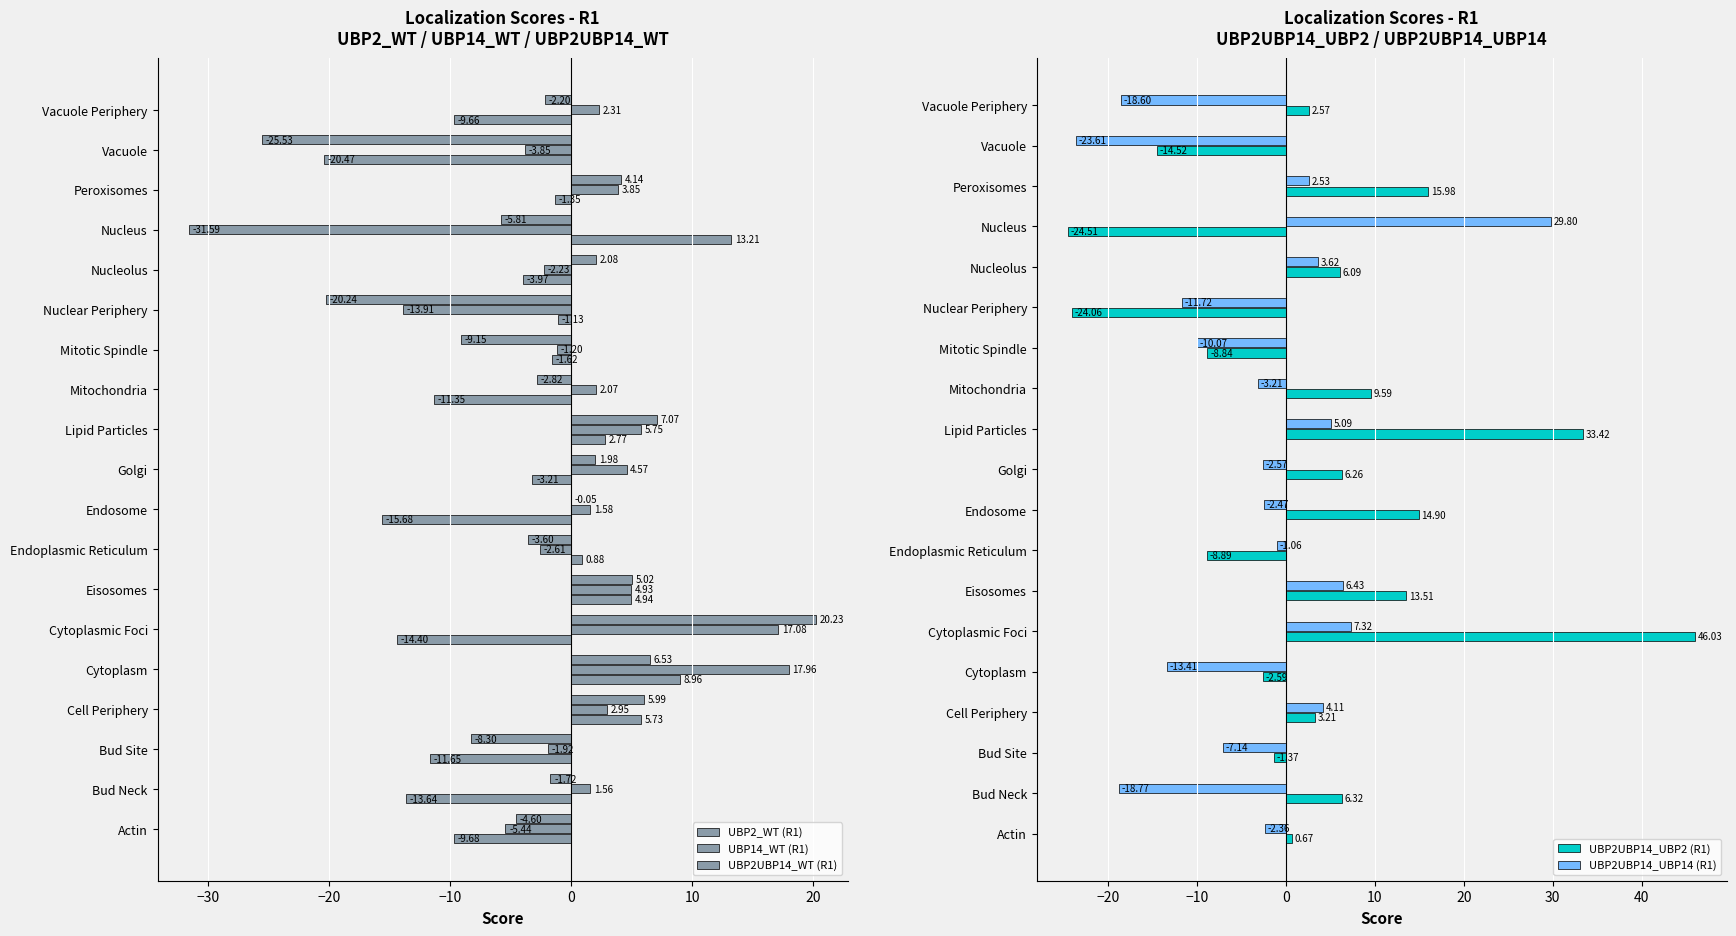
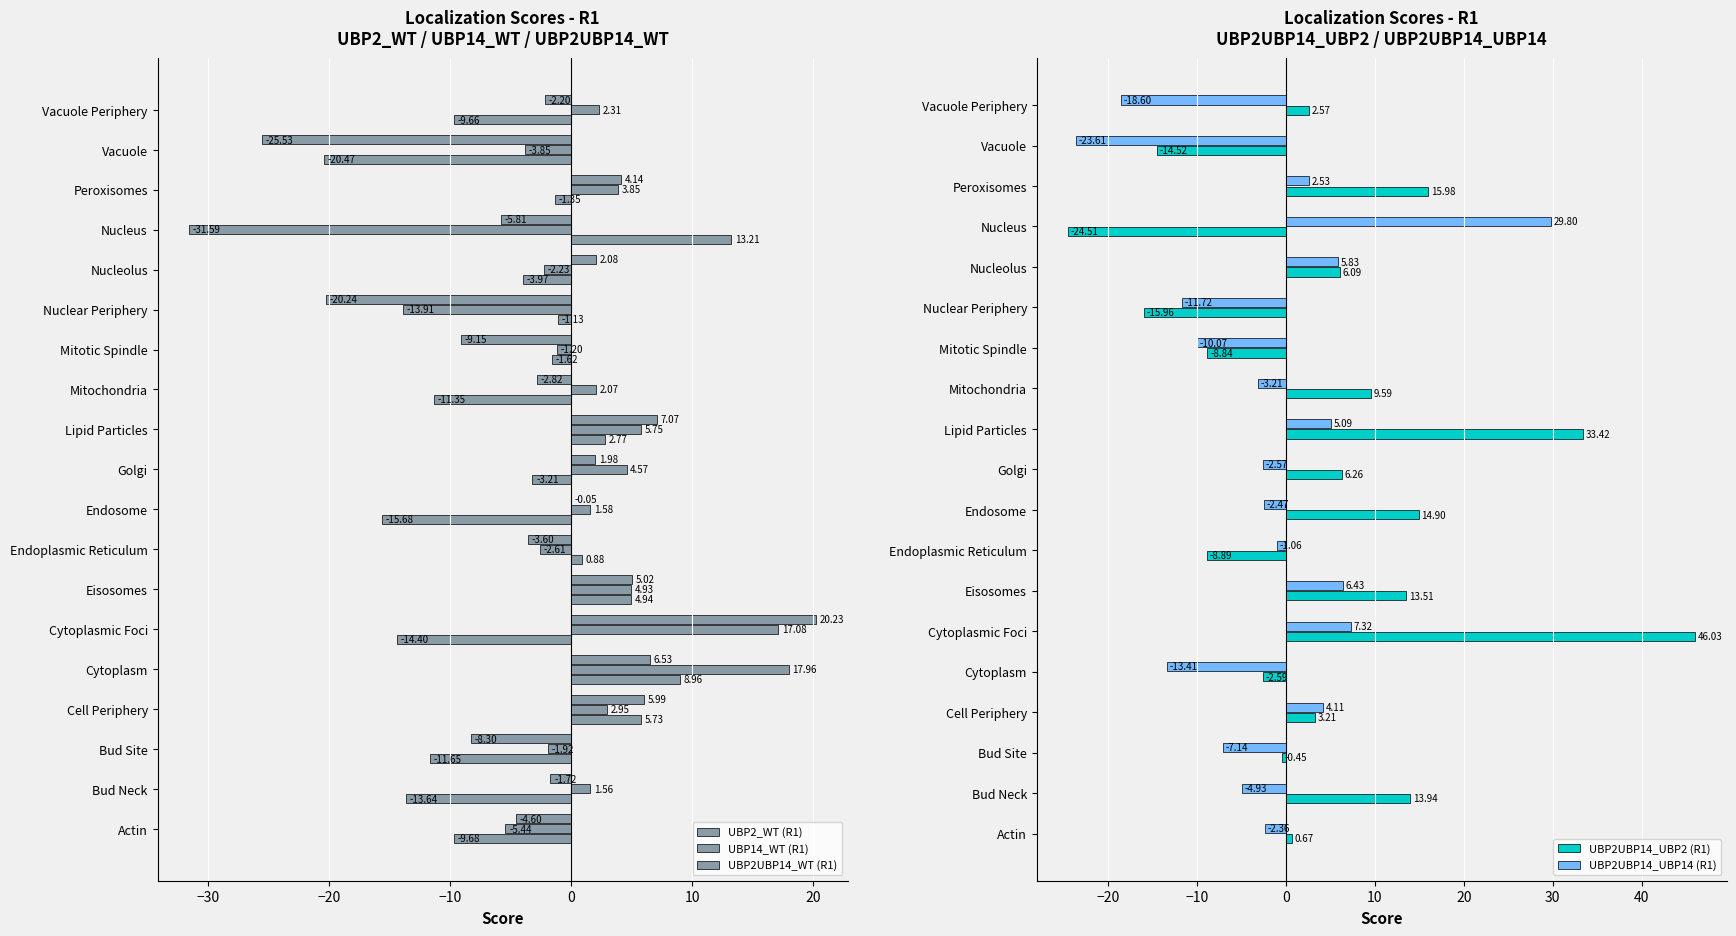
Localization Scores - R1 UBP2UBP14_UBP2 / UBP2UBP14_UBP14, UBP2UBP14_UBP14 (R1), Nucleolus: 3.62 -> 5.83
Localization Scores - R1 UBP2UBP14_UBP2 / UBP2UBP14_UBP14, UBP2UBP14_UBP2 (R1), Nuclear Periphery: -24.06 -> -15.96
Localization Scores - R1 UBP2UBP14_UBP2 / UBP2UBP14_UBP14, UBP2UBP14_UBP2 (R1), Bud Site: -1.37 -> -0.45
Localization Scores - R1 UBP2UBP14_UBP2 / UBP2UBP14_UBP14, UBP2UBP14_UBP14 (R1), Bud Neck: -18.77 -> -4.93
Localization Scores - R1 UBP2UBP14_UBP2 / UBP2UBP14_UBP14, UBP2UBP14_UBP2 (R1), Bud Neck: 6.32 -> 13.94
